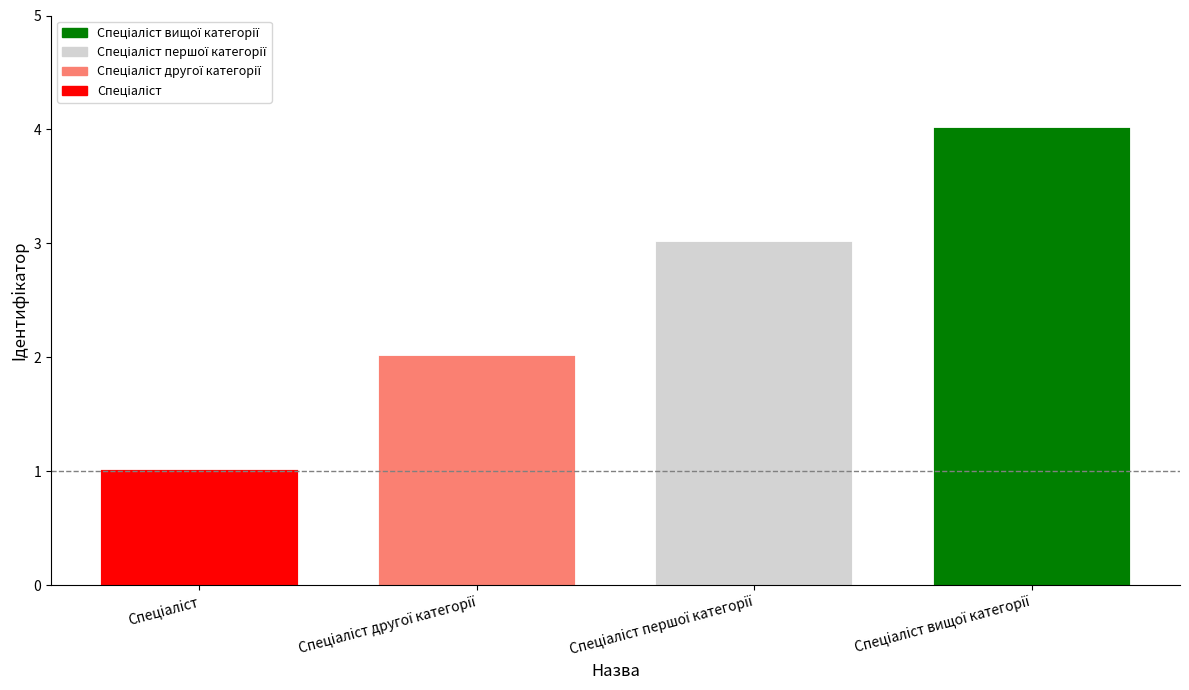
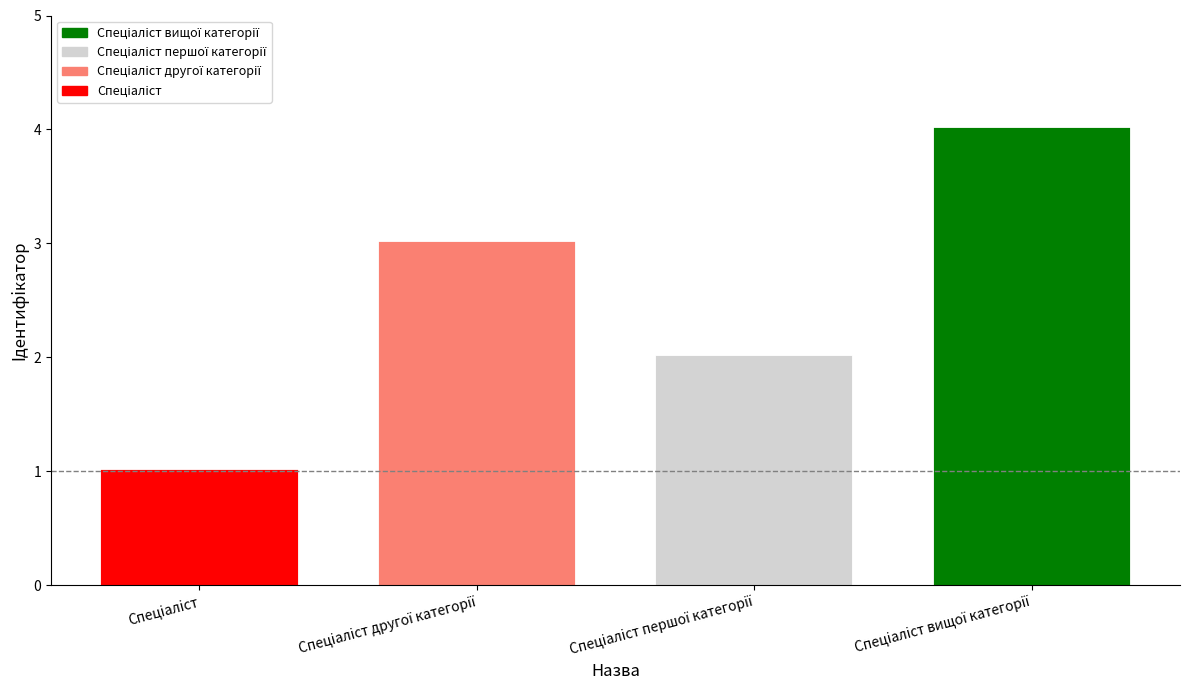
Спеціаліст другої категорії, Спеціаліст другої категорії: 2 -> 3
Спеціаліст першої категорії, Спеціаліст першої категорії: 3 -> 2
